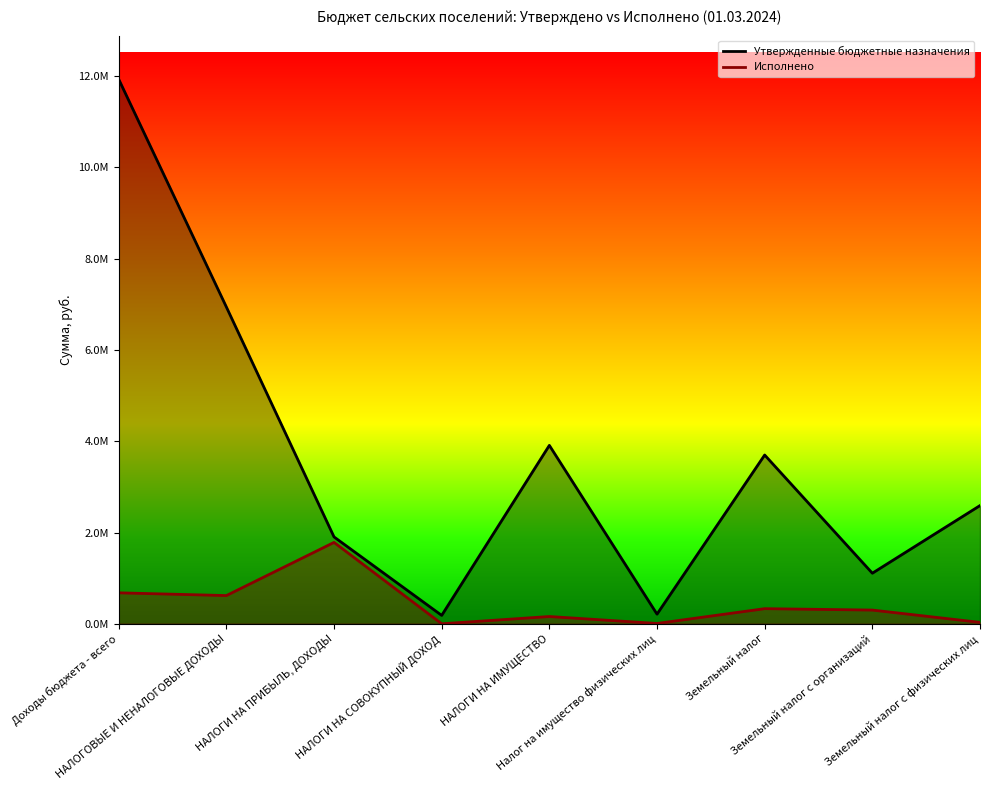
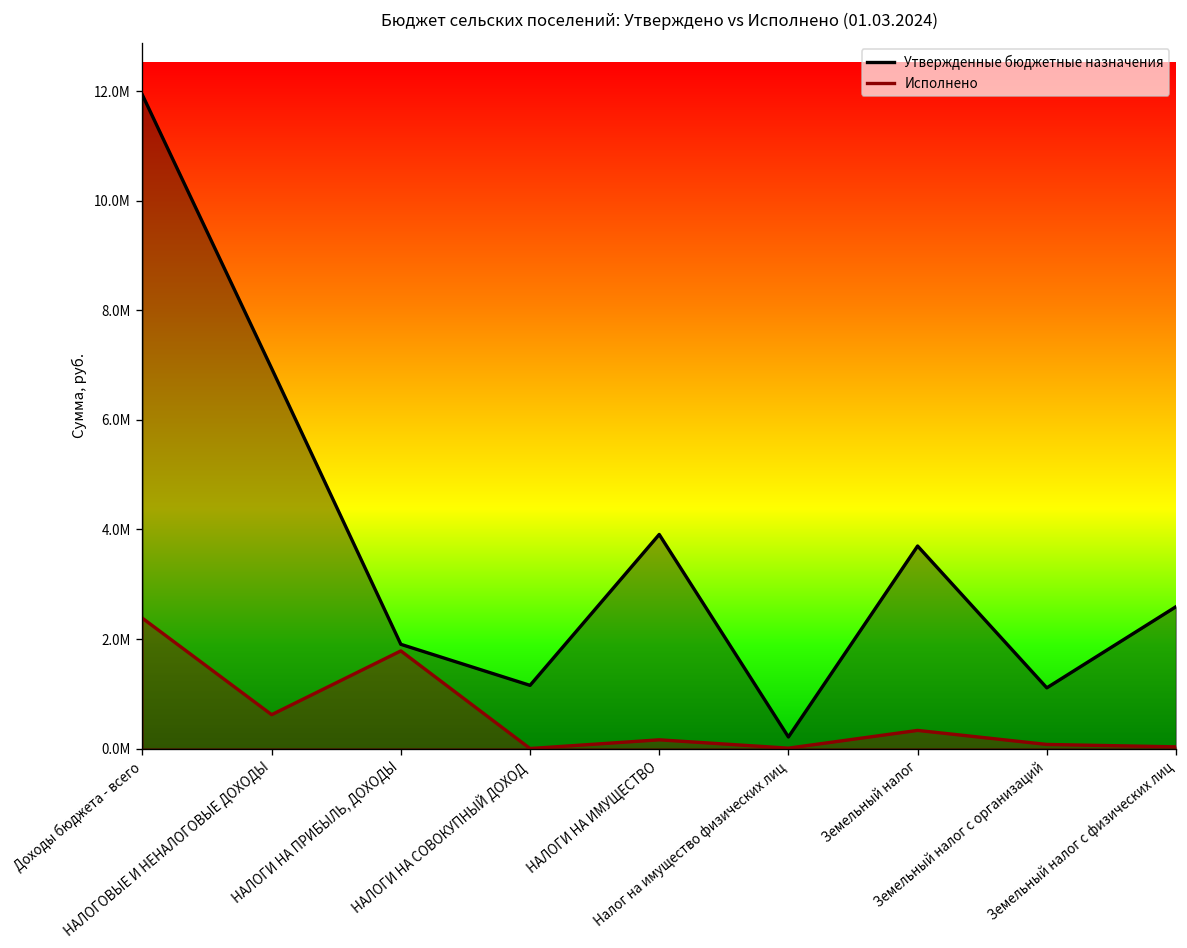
Исполнено, Доходы бюджета - всего: 700000 -> 2400000
Утвержденные бюджетные назначения, НАЛОГИ НА СОВОКУПНЫЙ ДОХОД: 200000 -> 1200000
Исполнено, Земельный налог с организаций: 300000 -> 100000
